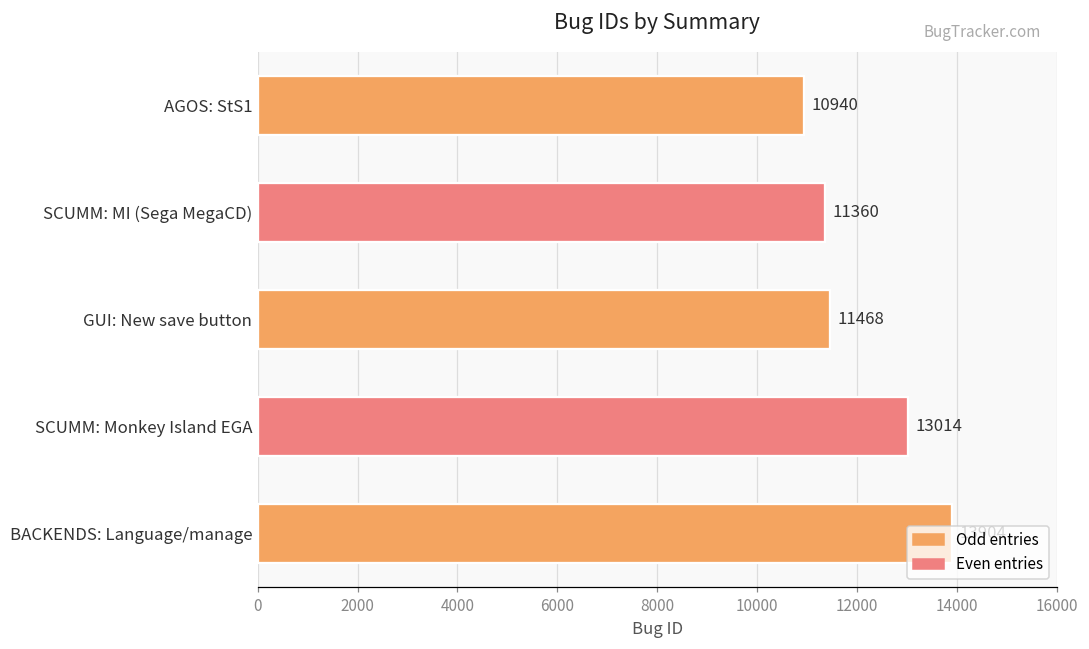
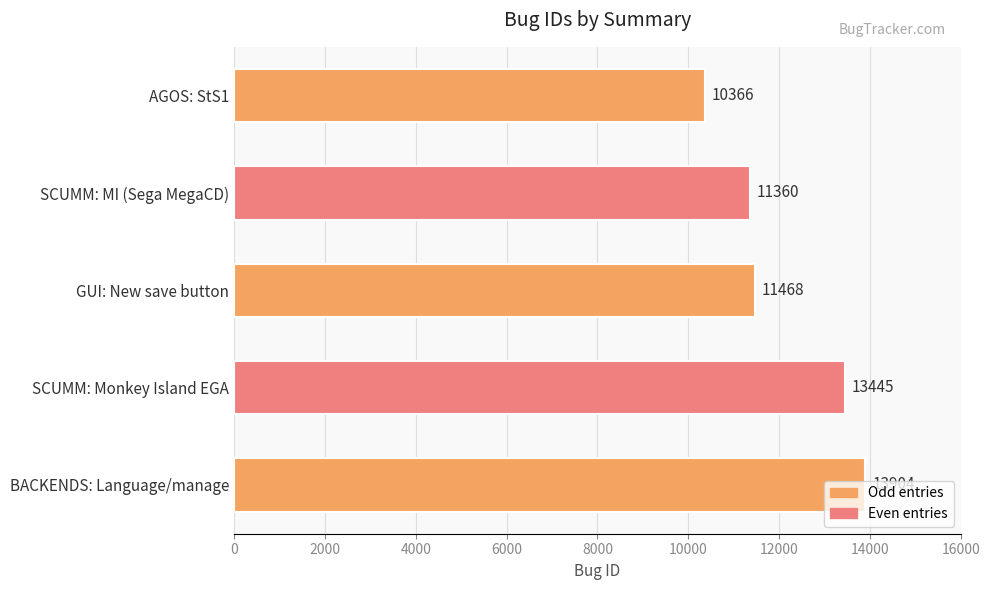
AGOS: StS1: 10940 -> 10366
SCUMM: Monkey Island EGA: 13014 -> 13445
